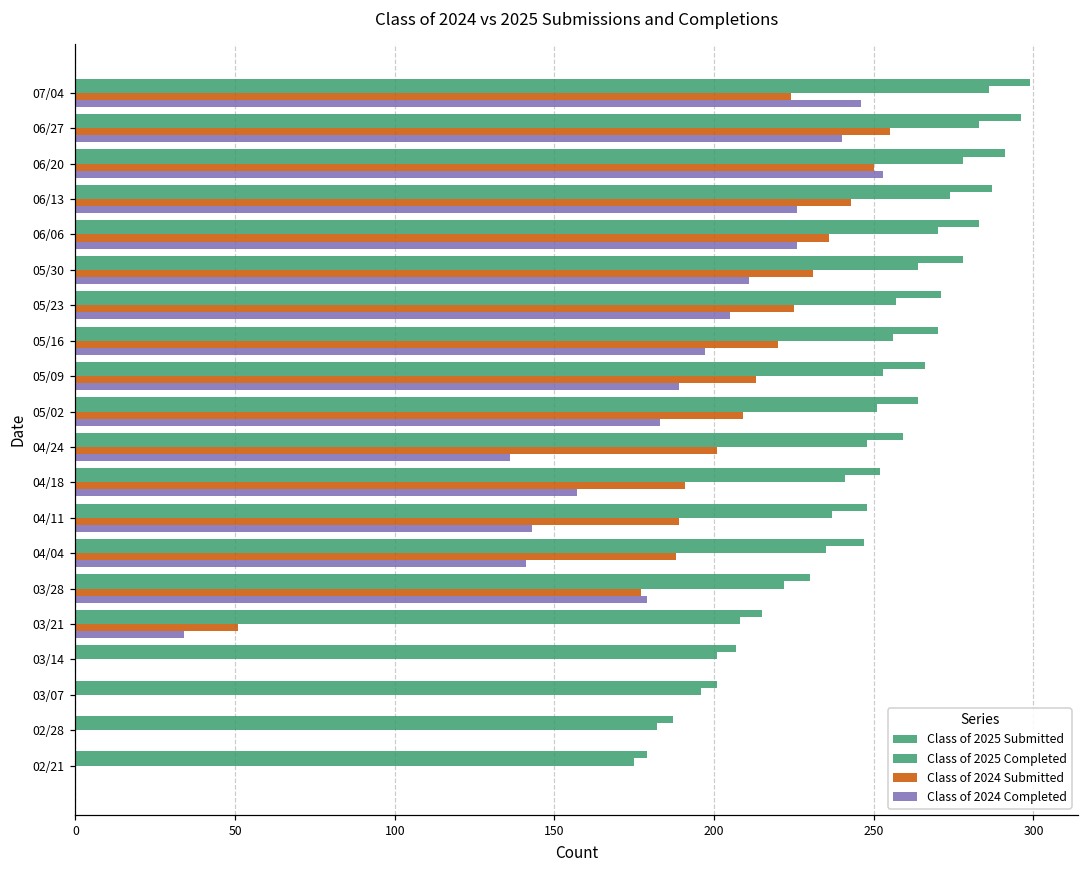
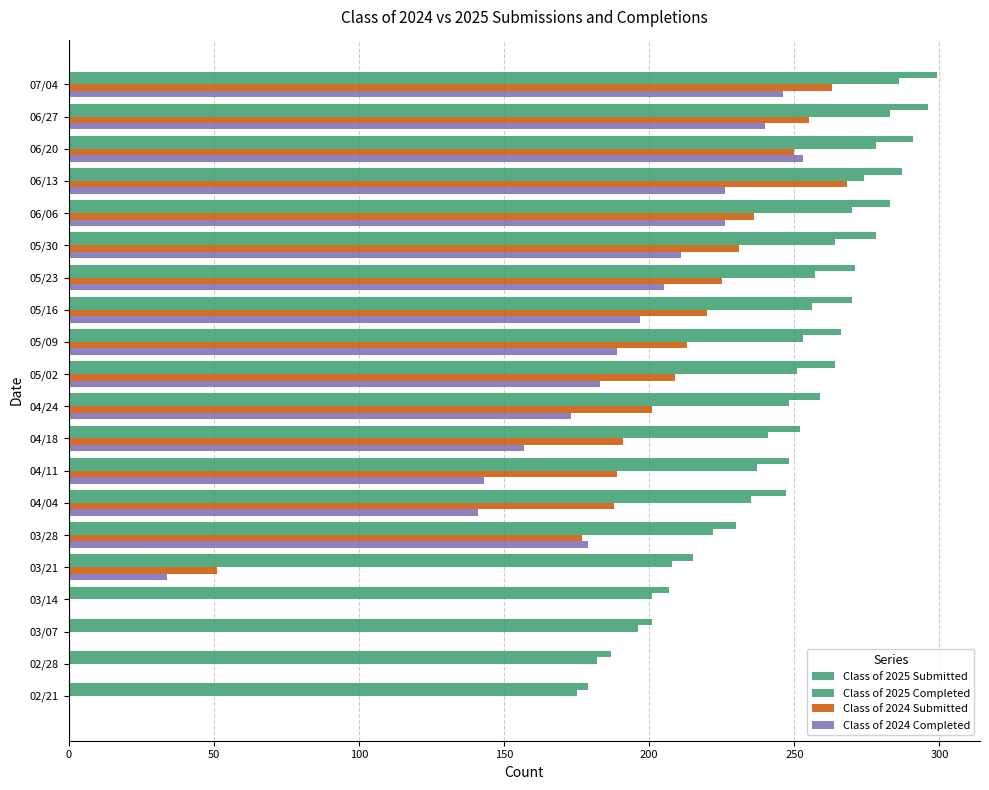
Class of 2024 Submitted, 07/04: 224 -> 263
Class of 2024 Submitted, 06/13: 243 -> 268
Class of 2024 Completed, 04/24: 136 -> 173
